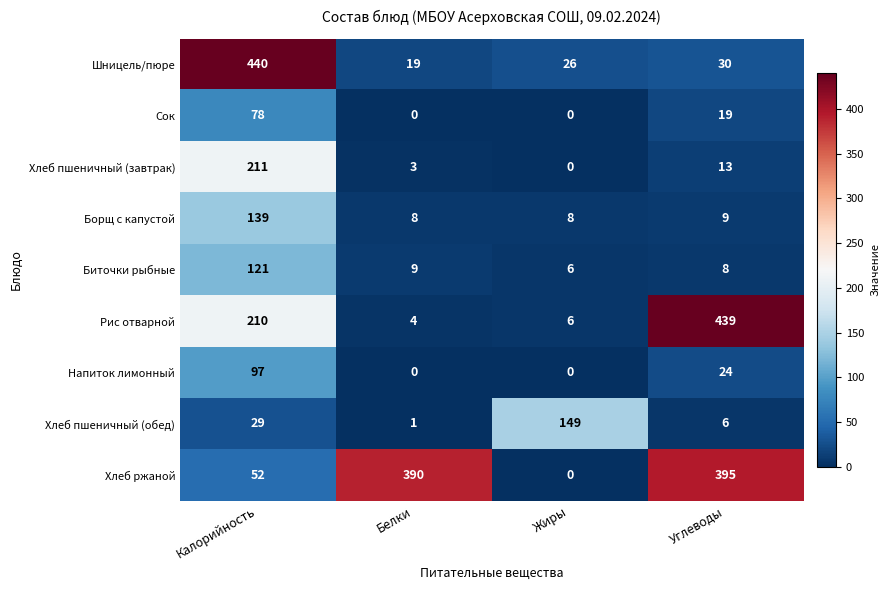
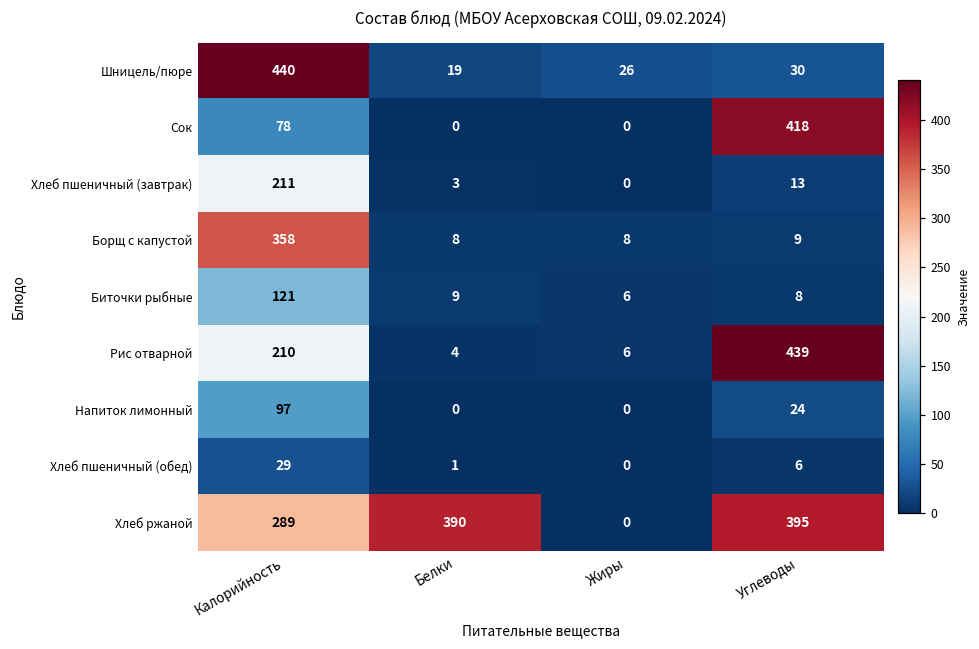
Сок, Углеводы: 19 -> 418
Борщ с капустой, Калорийность: 139 -> 358
Хлеб пшеничный (обед), Жиры: 149 -> 0
Хлеб ржаной, Калорийность: 52 -> 289
